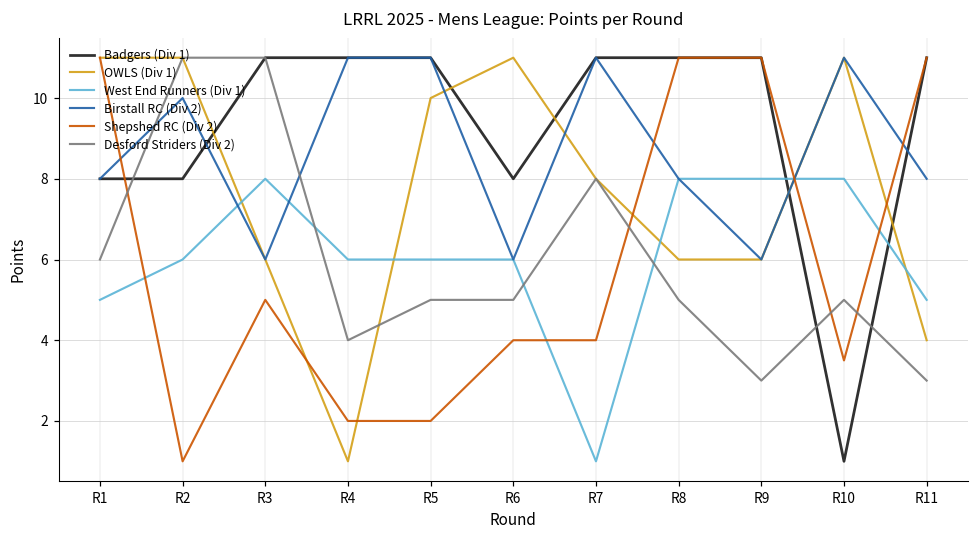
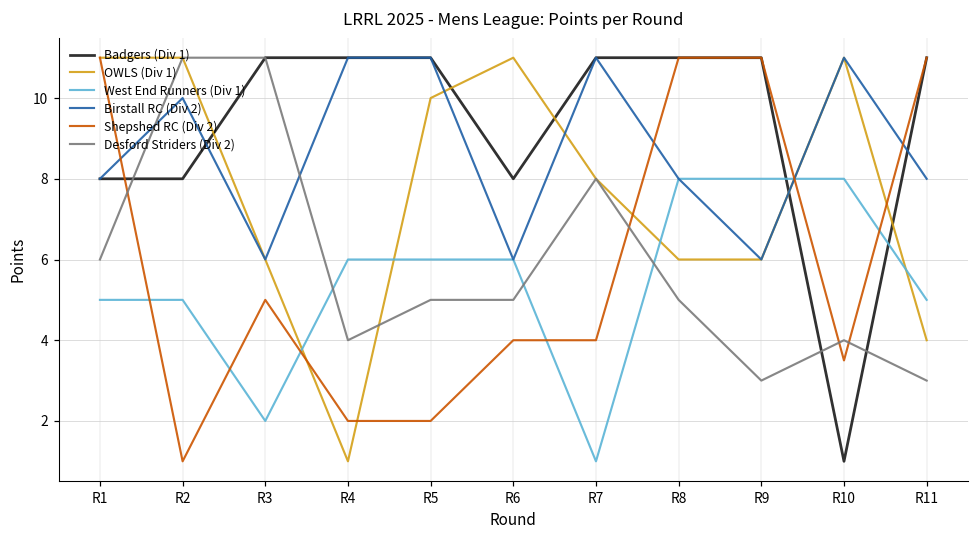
West End Runners (Div 1), R2: 6 -> 5
West End Runners (Div 1), R3: 8 -> 2
Desford Striders (Div 2), R10: 5 -> 4
